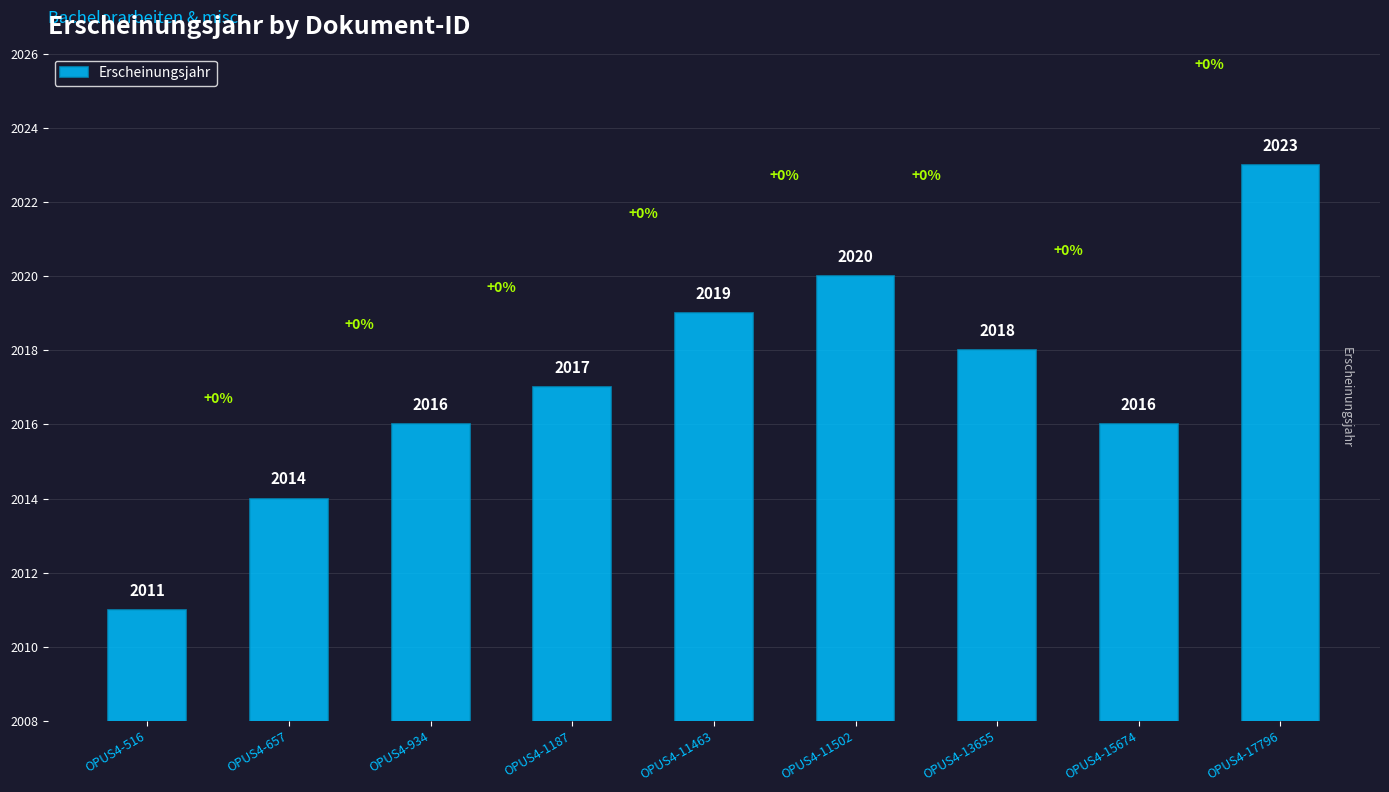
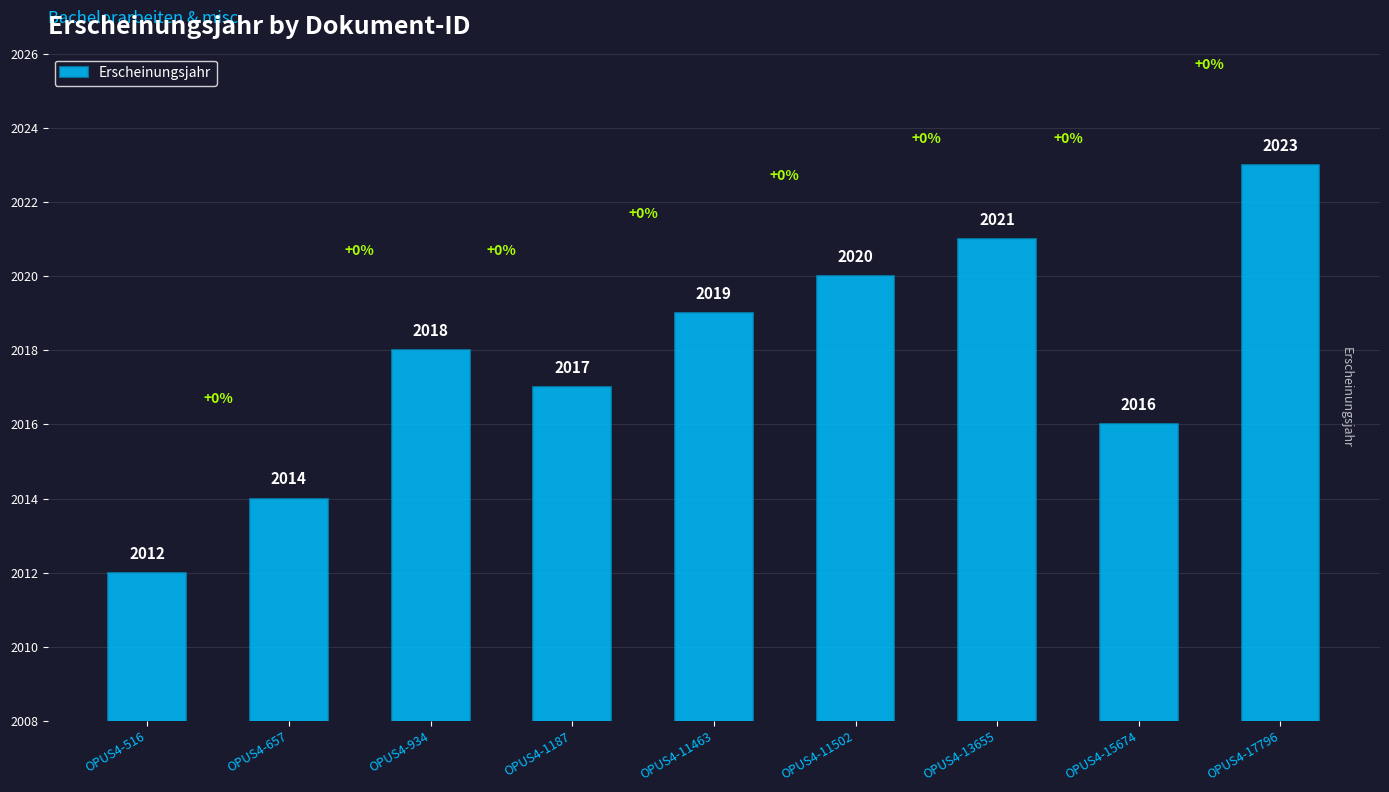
OPUS4-516: 2011 -> 2012
OPUS4-934: 2016 -> 2018
OPUS4-13655: 2018 -> 2021
